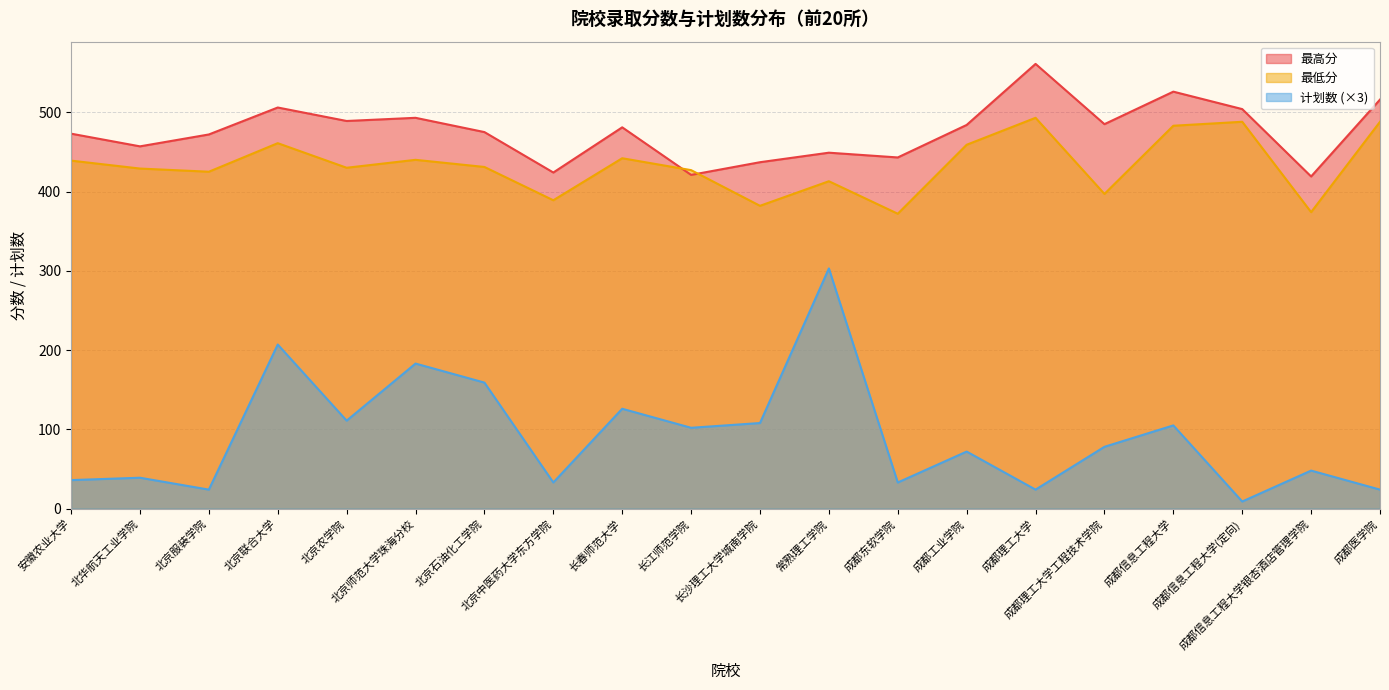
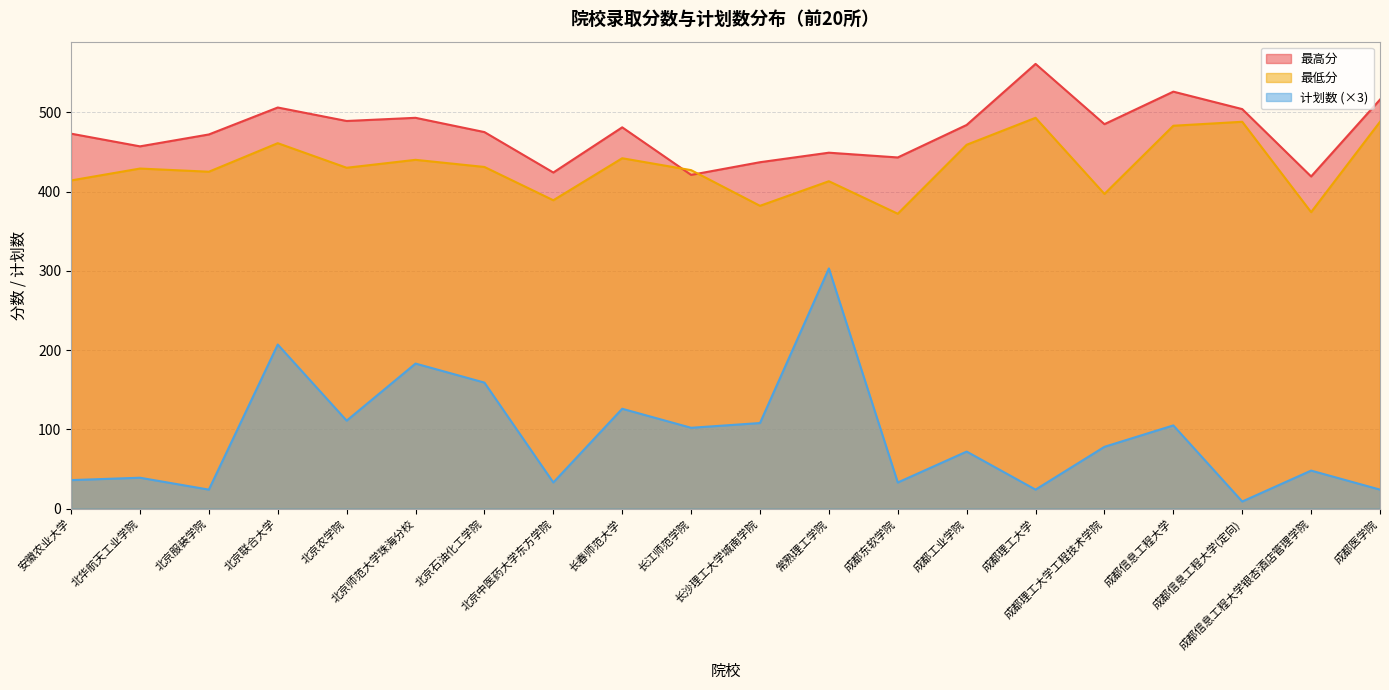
最低分, 安徽农业大学: 440 -> 410
